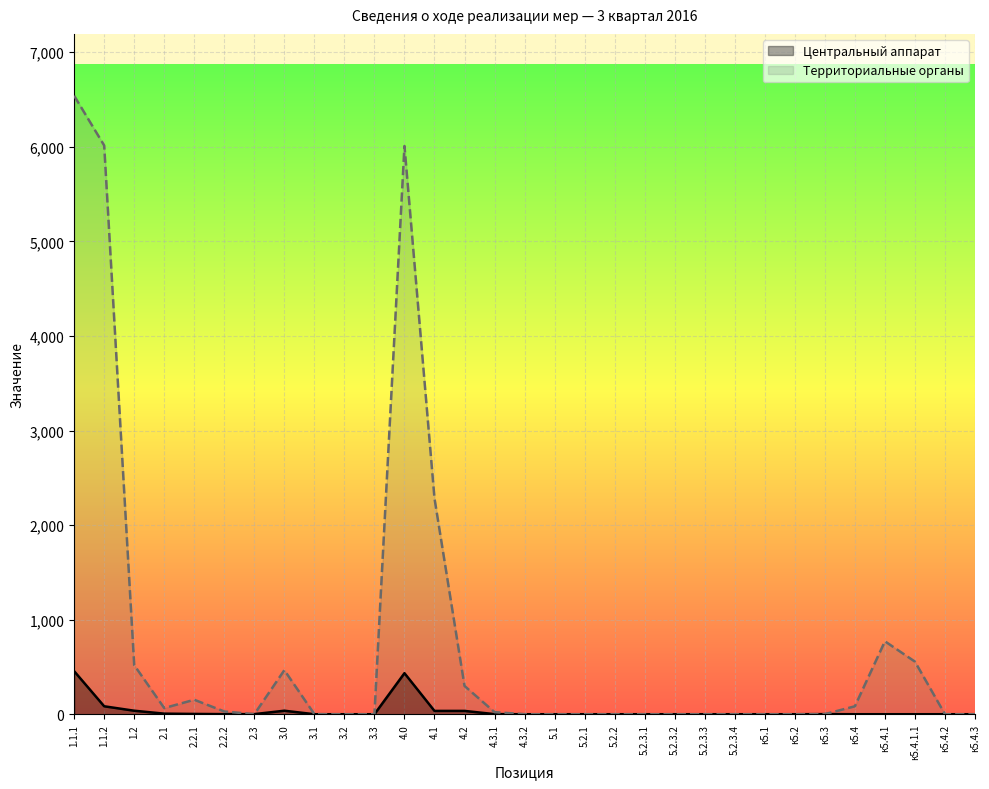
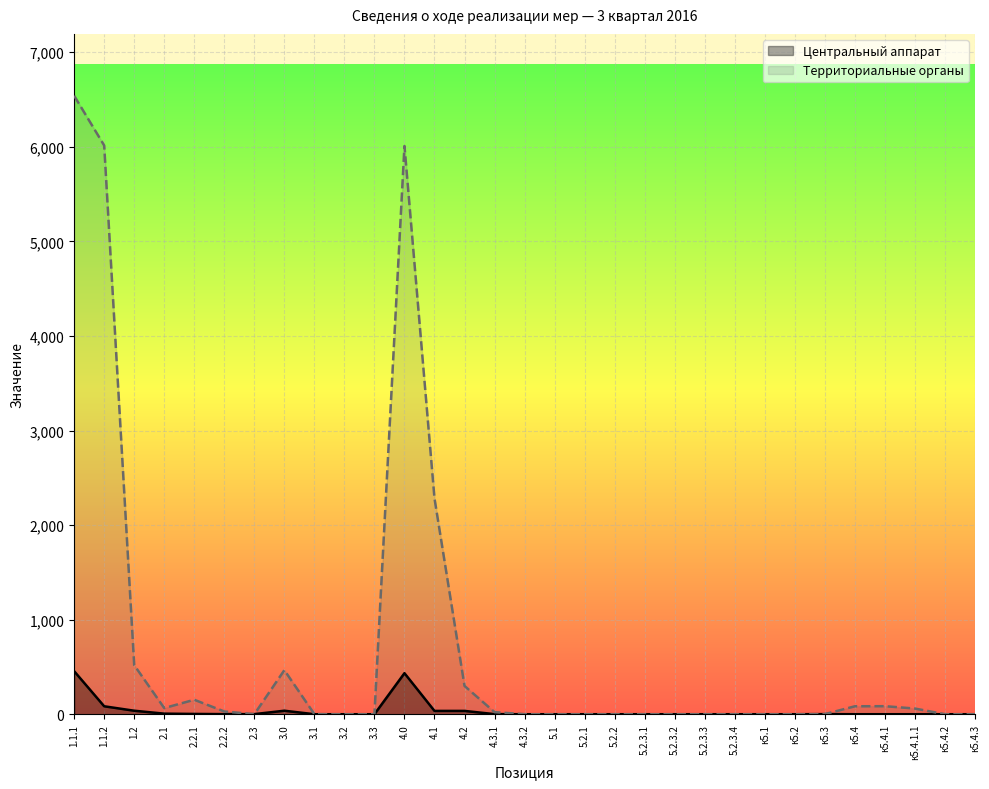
Территориальные органы, к5.4.1: 800 -> 100
Территориальные органы, к5.4.1.1: 600 -> 100
